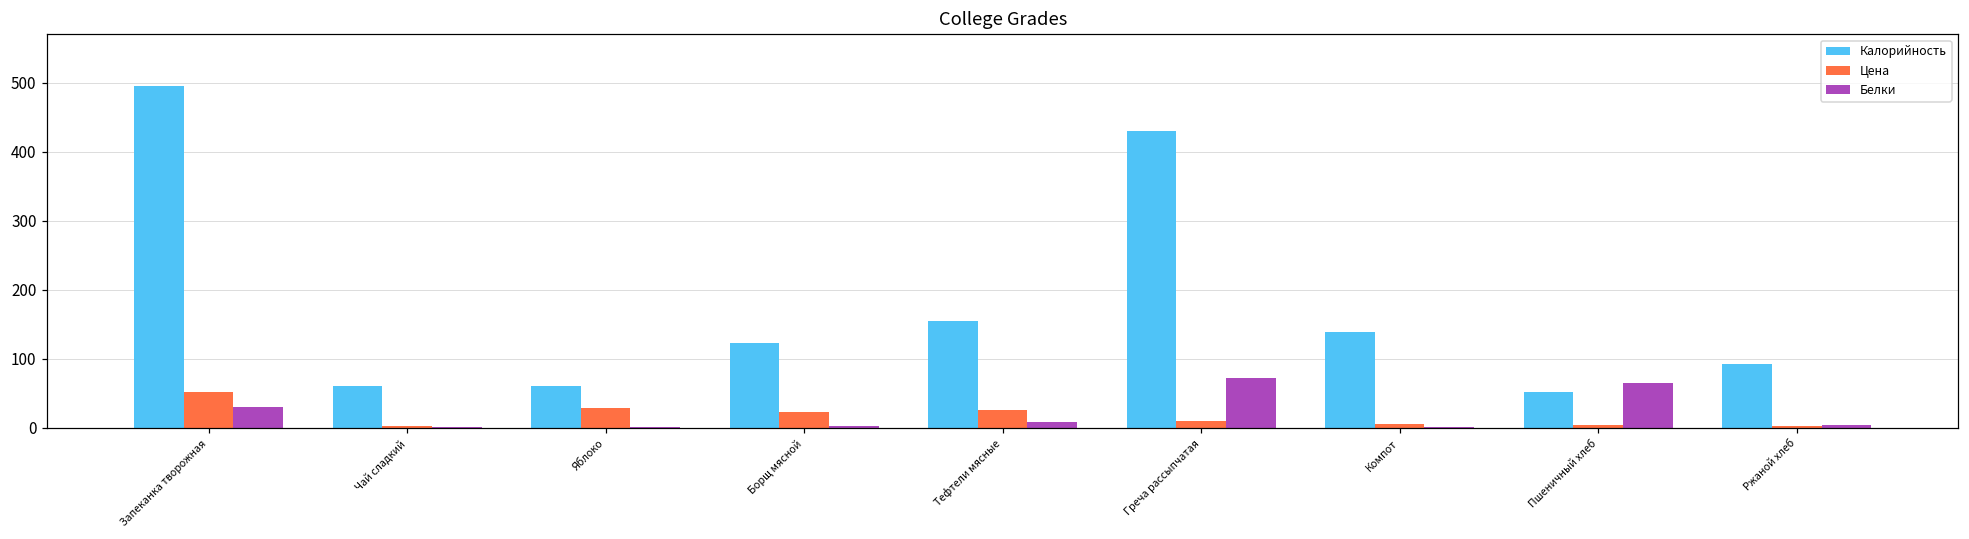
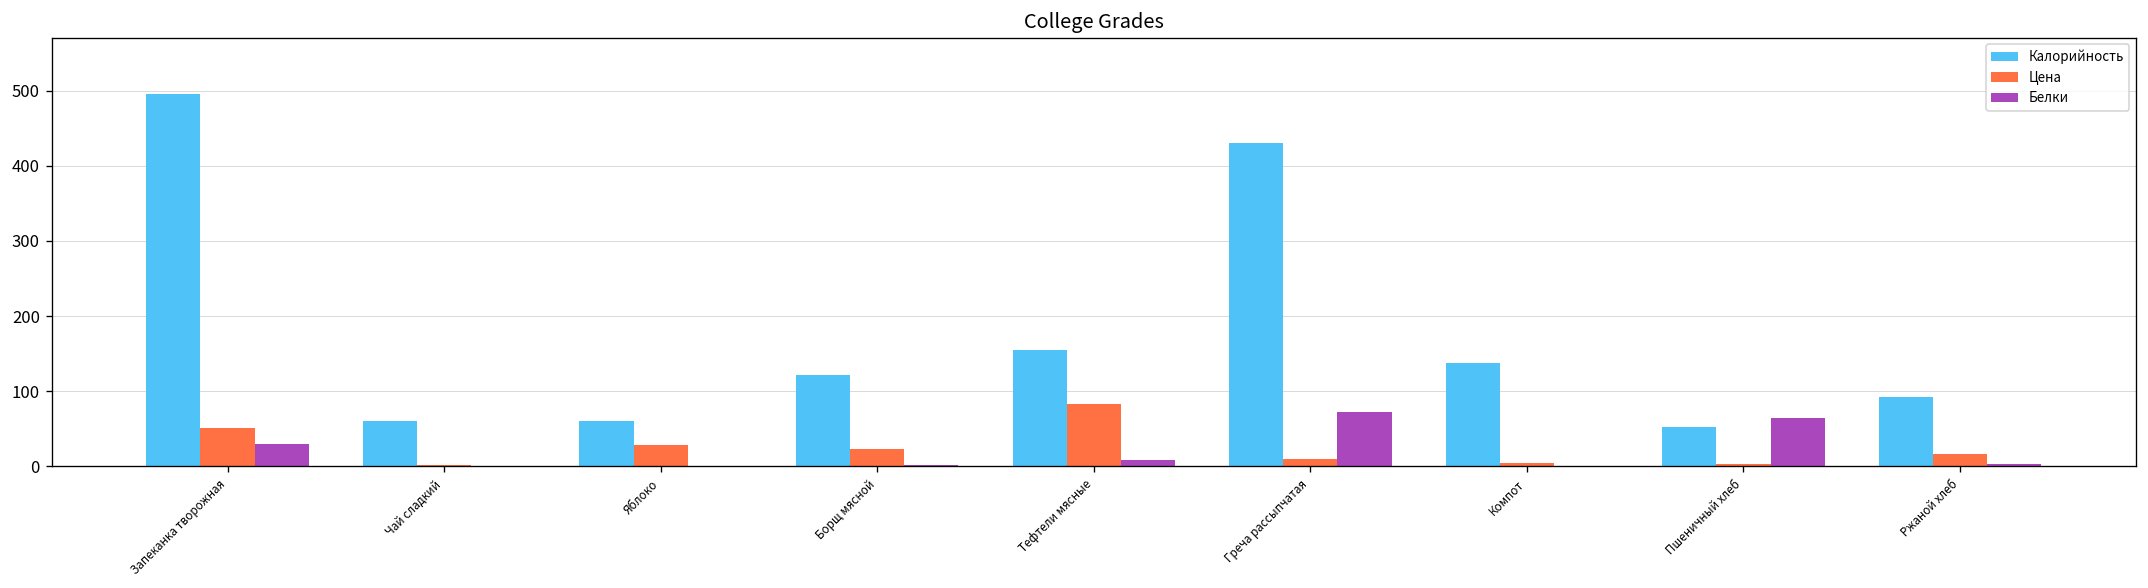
Цена, Тефтели мясные: 30 -> 80
Цена, Ржаной хлеб: 0 -> 20
